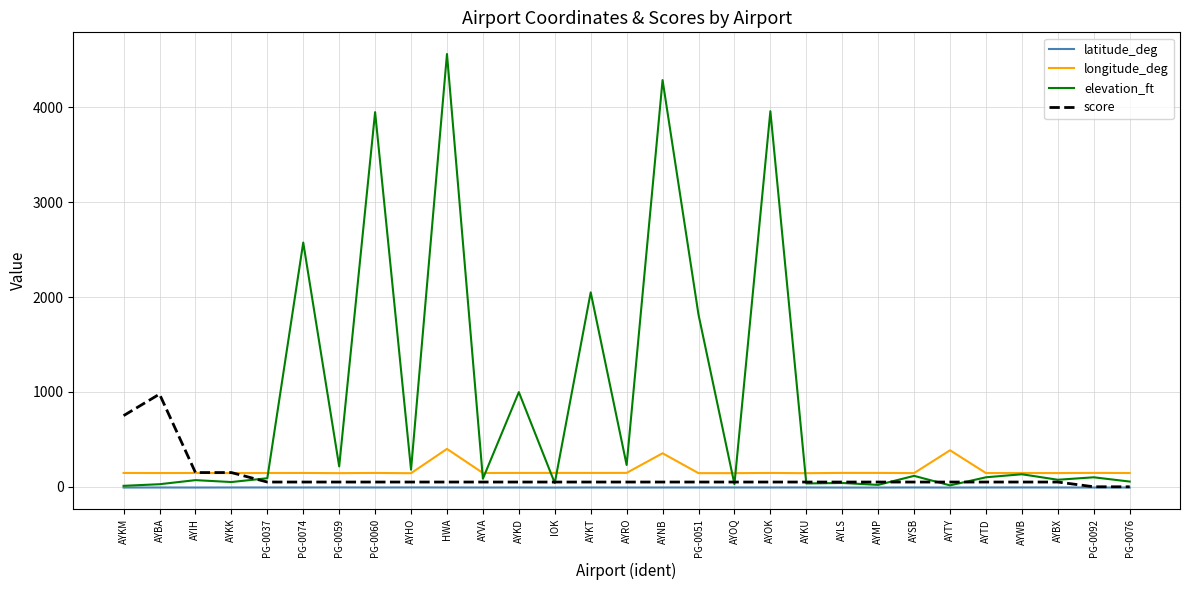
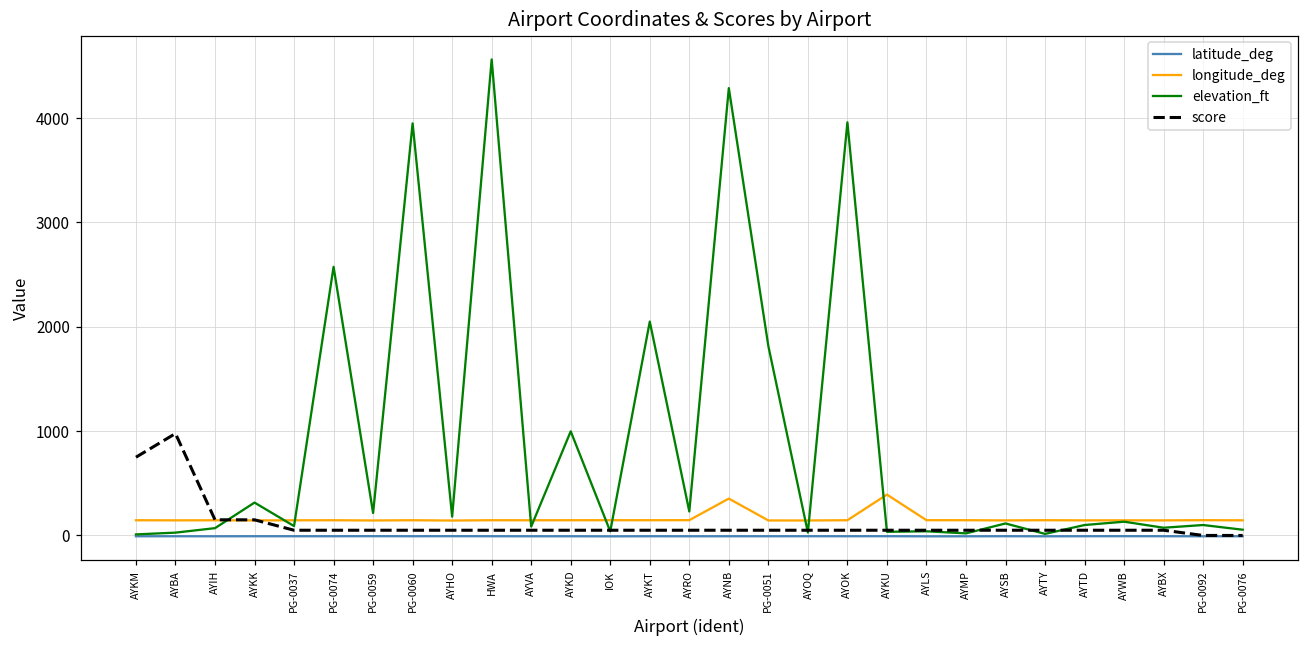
elevation_ft, AYKK: 100 -> 300
longitude_deg, HWA: 400 -> 100
longitude_deg, AYKU: 100 -> 400
longitude_deg, AYTY: 400 -> 100
